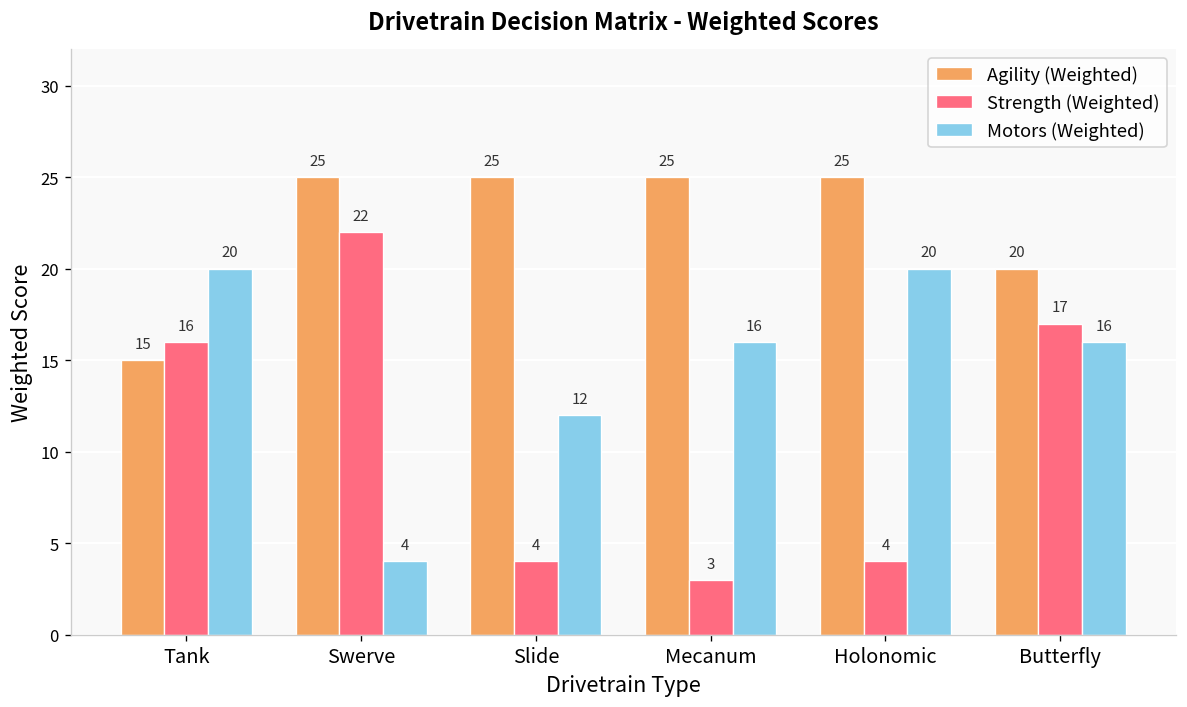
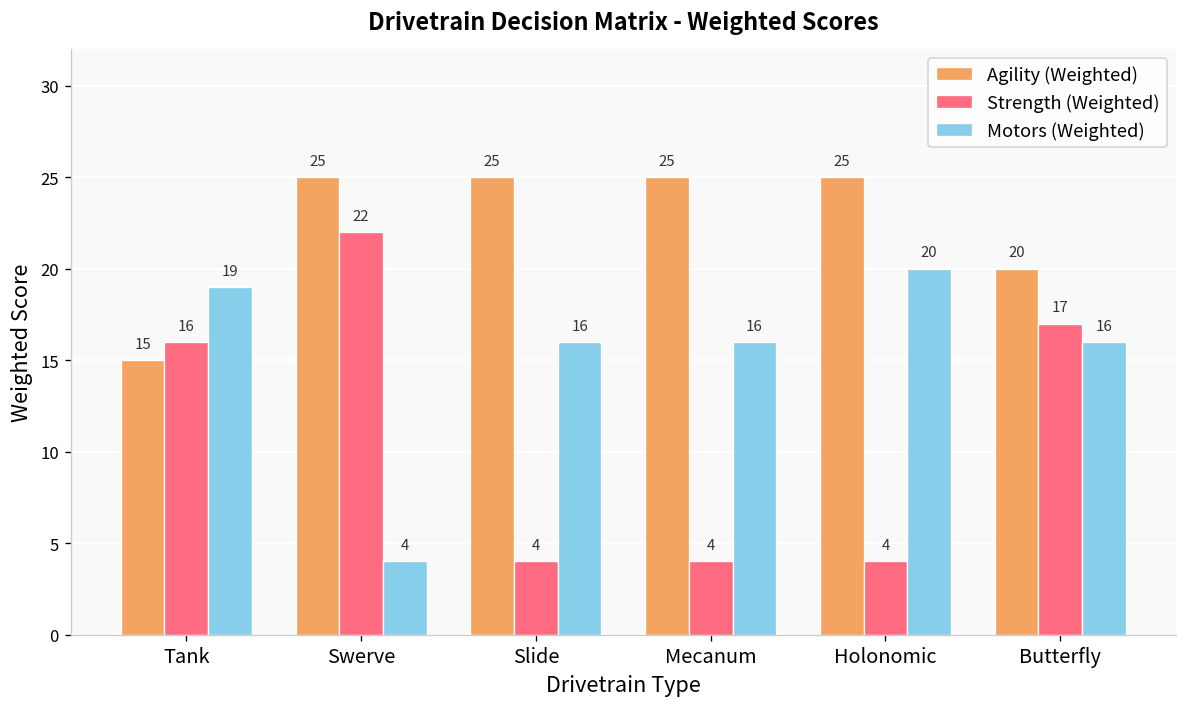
Motors (Weighted), Tank: 20 -> 19
Motors (Weighted), Slide: 12 -> 16
Strength (Weighted), Mecanum: 3 -> 4
